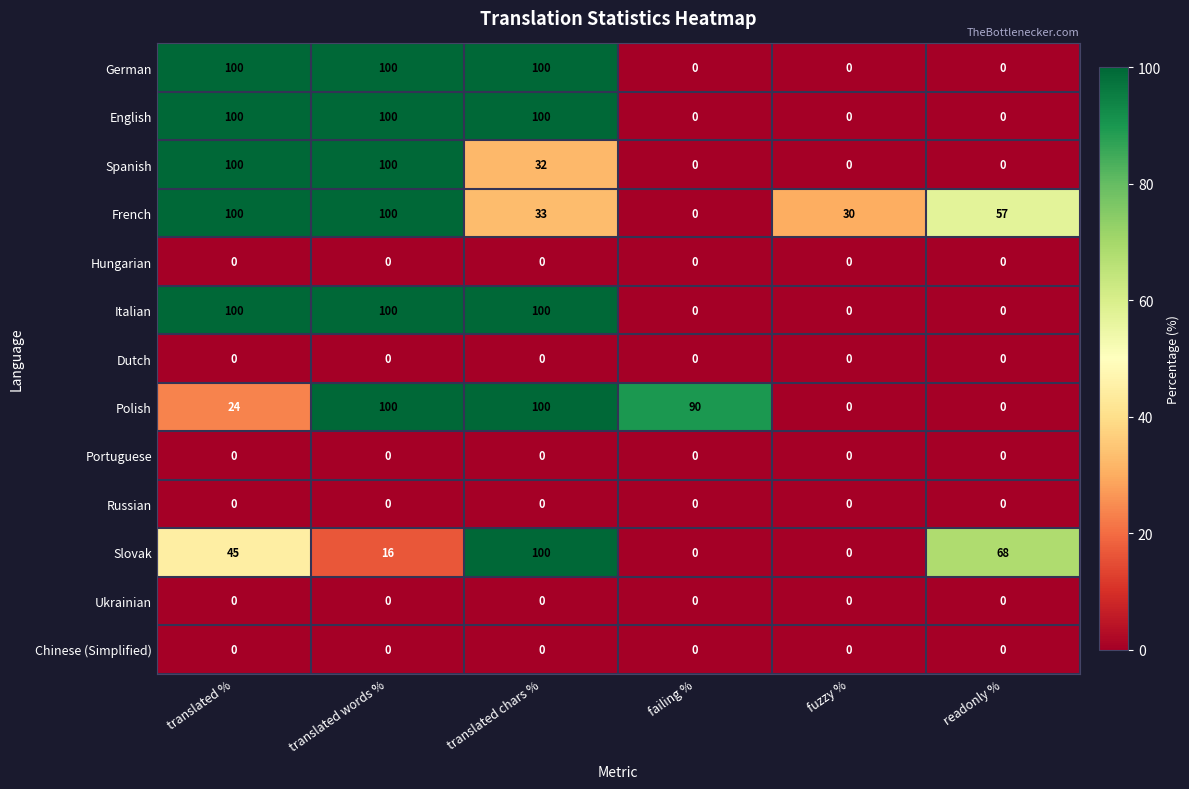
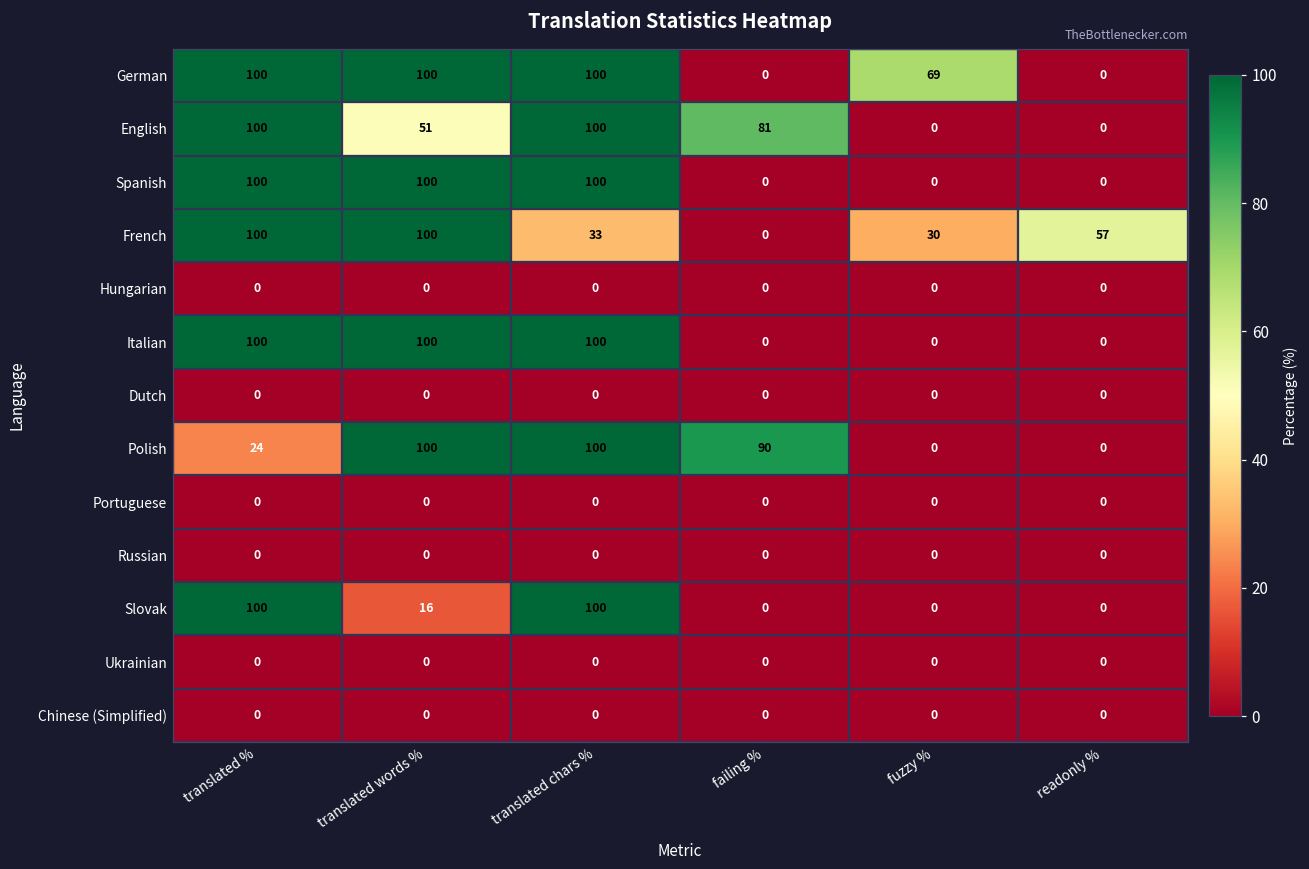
German, fuzzy %: 0 -> 69
English, translated words %: 100 -> 51
English, failing %: 0 -> 81
Spanish, translated chars %: 32 -> 100
Slovak, translated %: 45 -> 100
Slovak, readonly %: 68 -> 0
